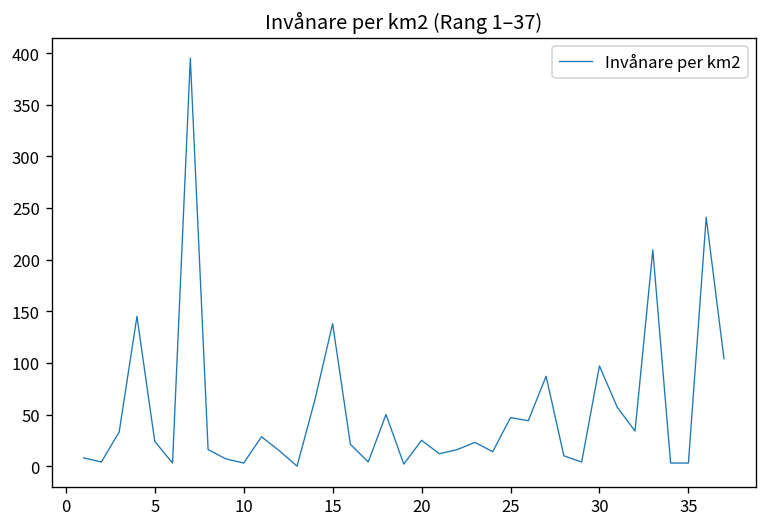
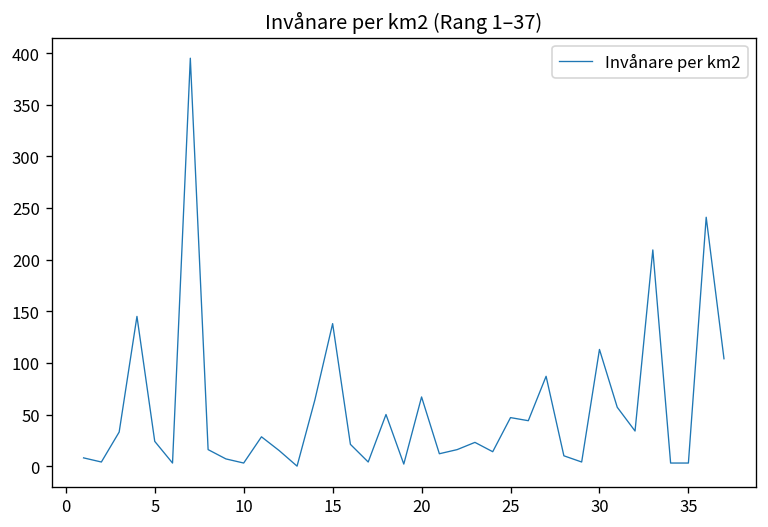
20: 30 -> 70
30: 100 -> 110
